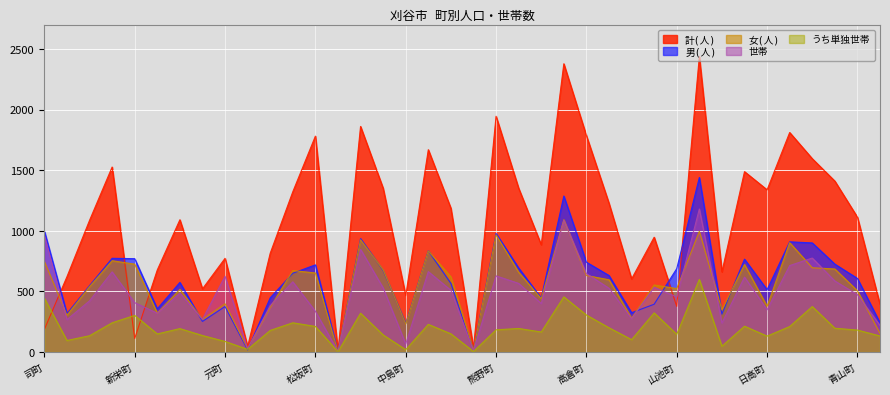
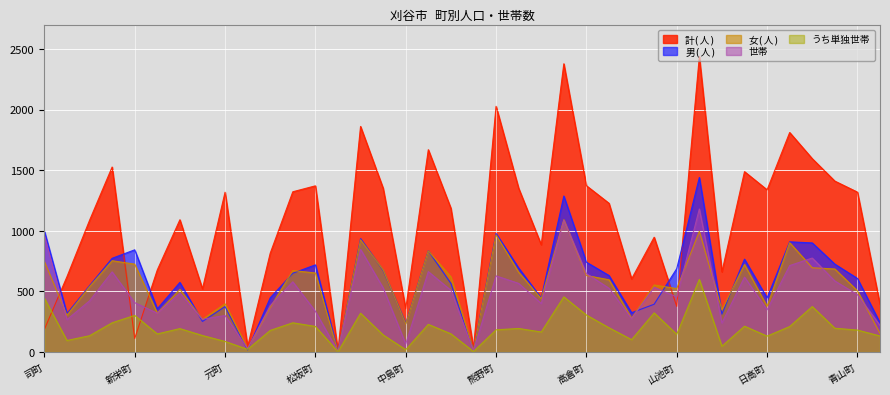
男(人), 新栄町: 770 -> 840
計(人), 元町: 770 -> 1320
世帯, 元町: 630 -> 300
計(人), 松坂町: 1780 -> 1370
計(人), 中島町: 470 -> 360
計(人), 熊野町: 1950 -> 2030
計(人), 高倉町: 1790 -> 1370
男(人), 日高町: 510 -> 450
計(人), 青山町: 1110 -> 1320
